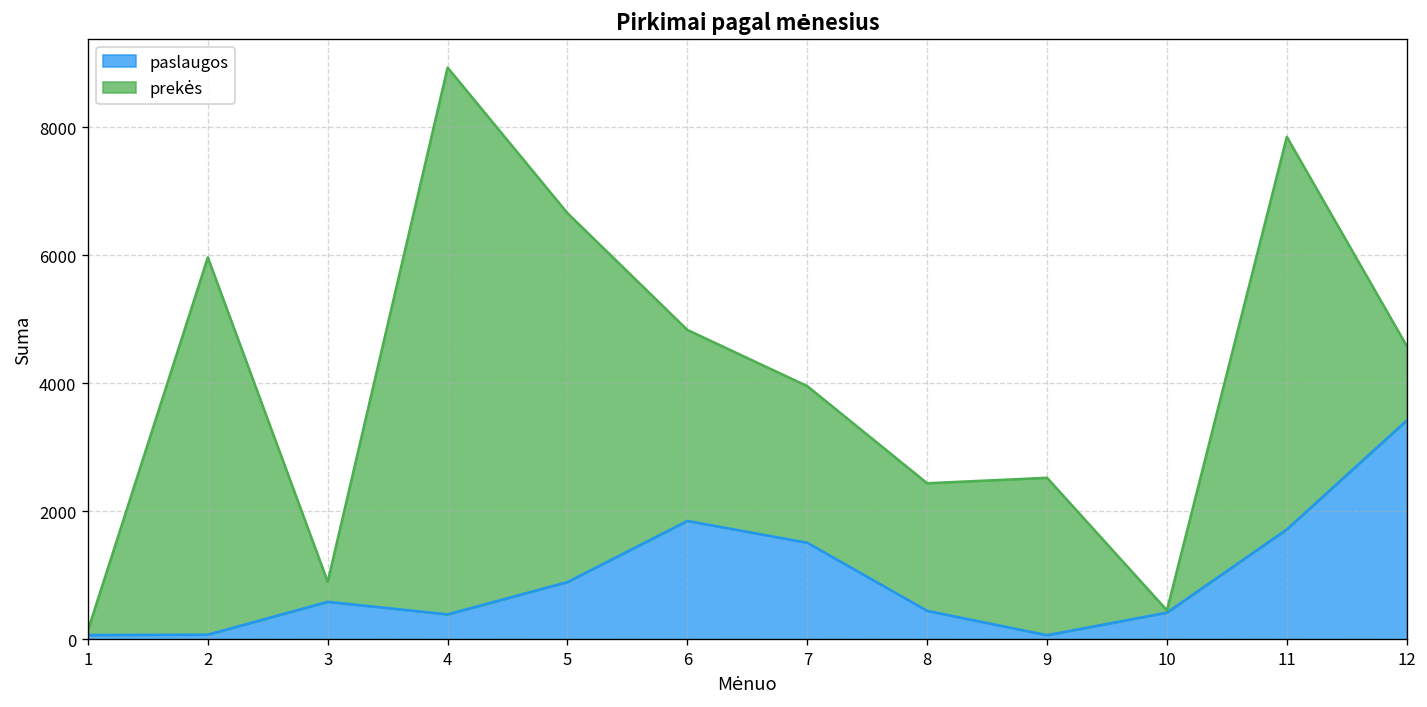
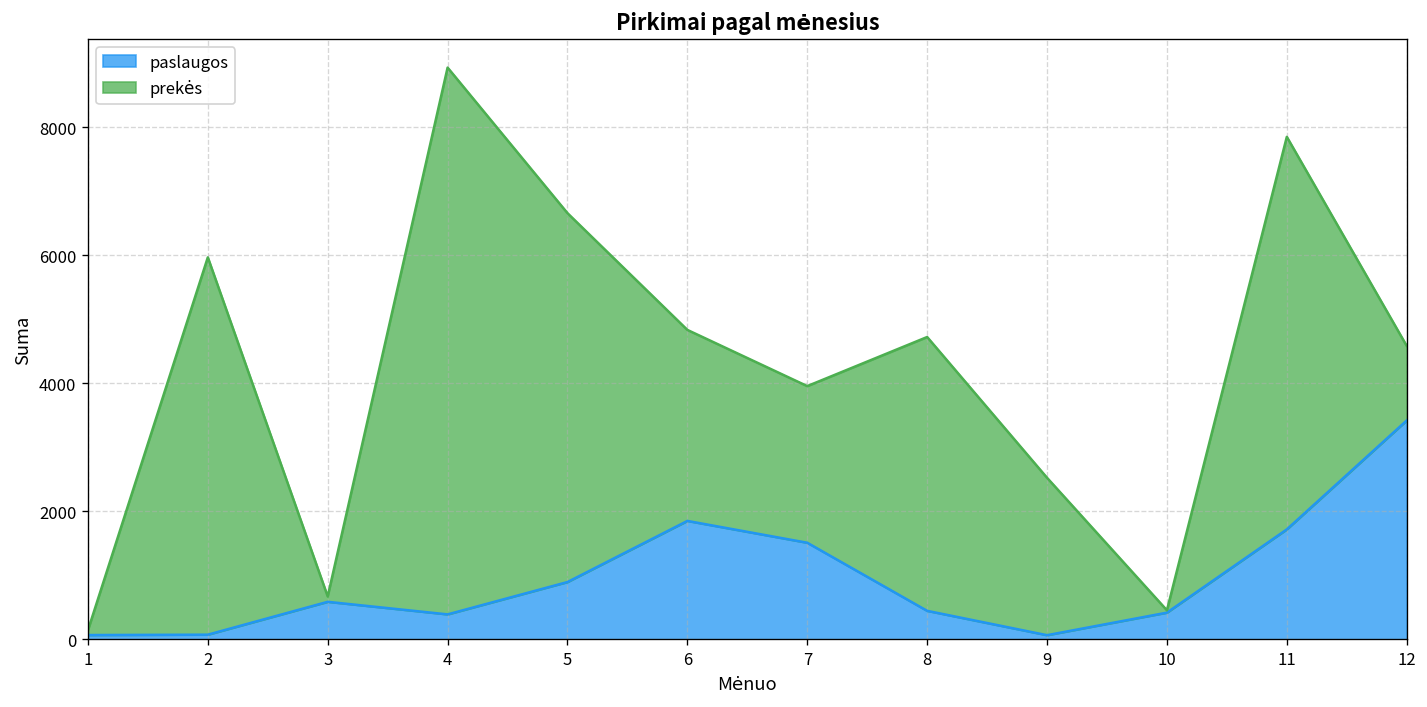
prekės, 3: 300 -> 100
prekės, 8: 2000 -> 4300
